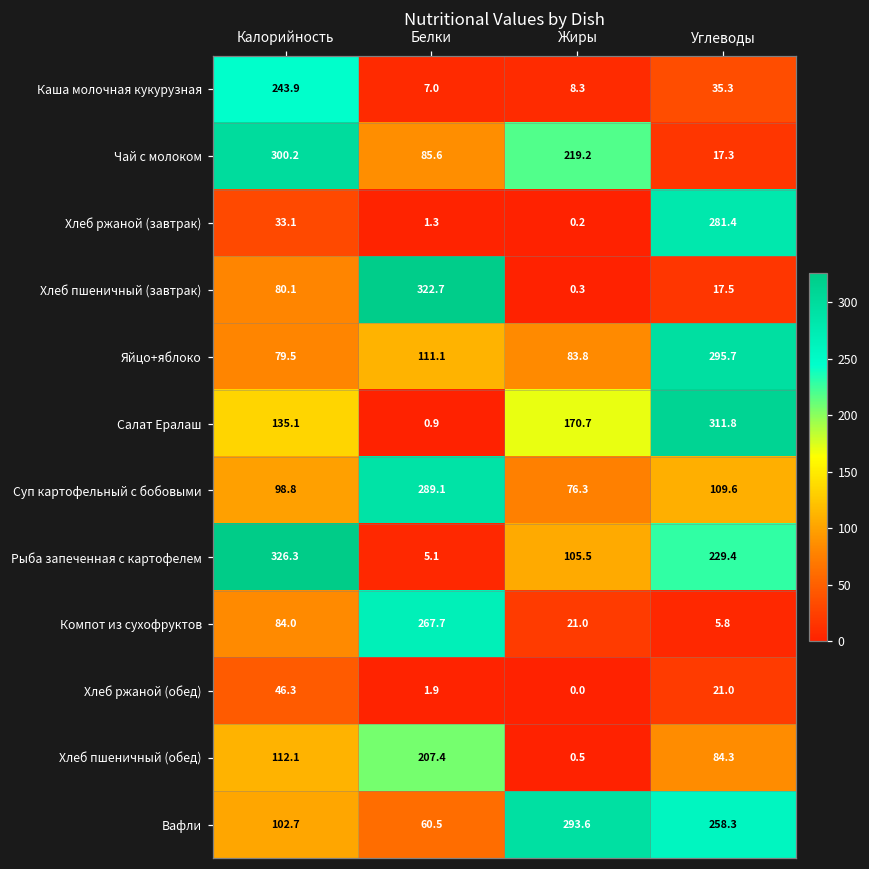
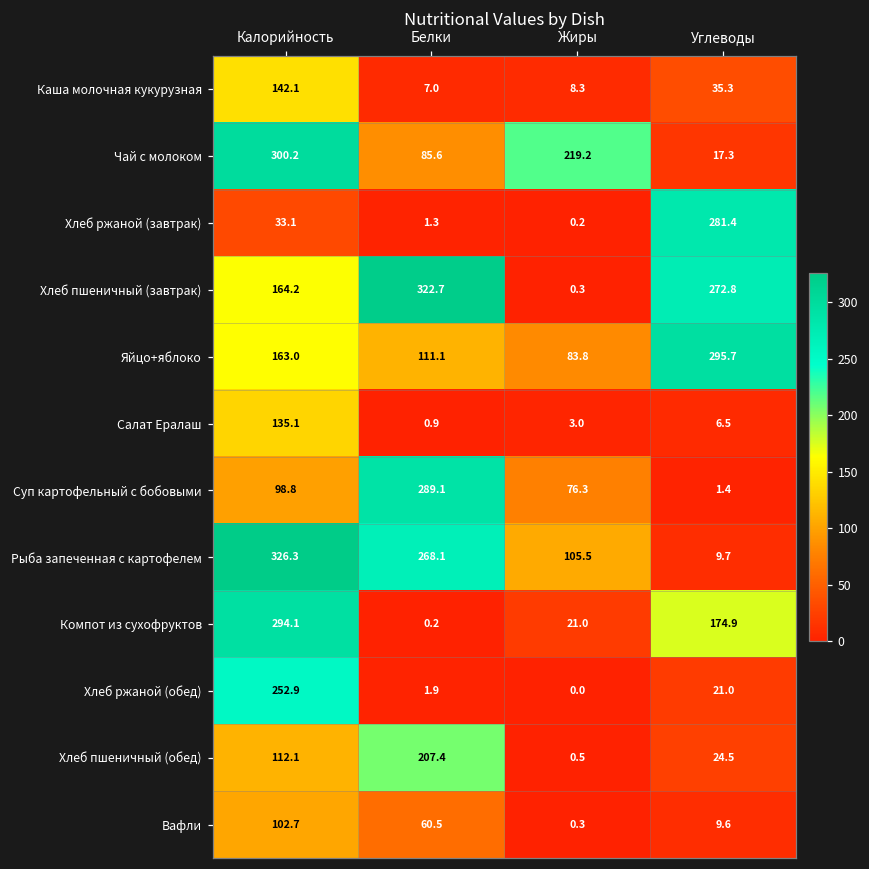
Каша молочная кукурузная, Калорийность: 243.9 -> 142.1
Хлеб пшеничный (завтрак), Калорийность: 80.1 -> 164.2
Хлеб пшеничный (завтрак), Углеводы: 17.5 -> 272.8
Яйцо+яблоко, Калорийность: 79.5 -> 163.0
Салат Ералаш, Жиры: 170.7 -> 3.0
Салат Ералаш, Углеводы: 311.8 -> 6.5
Суп картофельный с бобовыми, Углеводы: 109.6 -> 1.4
Рыба запеченная с картофелем, Белки: 5.1 -> 268.1
Рыба запеченная с картофелем, Углеводы: 229.4 -> 9.7
Компот из сухофруктов, Калорийность: 84.0 -> 294.1
Компот из сухофруктов, Белки: 267.7 -> 0.2
Компот из сухофруктов, Углеводы: 5.8 -> 174.9
Хлеб ржаной (обед), Калорийность: 46.3 -> 252.9
Хлеб пшеничный (обед), Углеводы: 84.3 -> 24.5
Вафли, Жиры: 293.6 -> 0.3
Вафли, Углеводы: 258.3 -> 9.6
